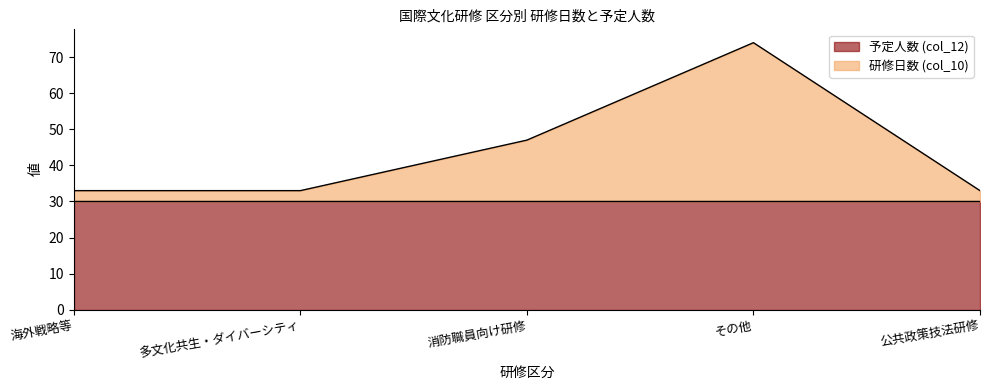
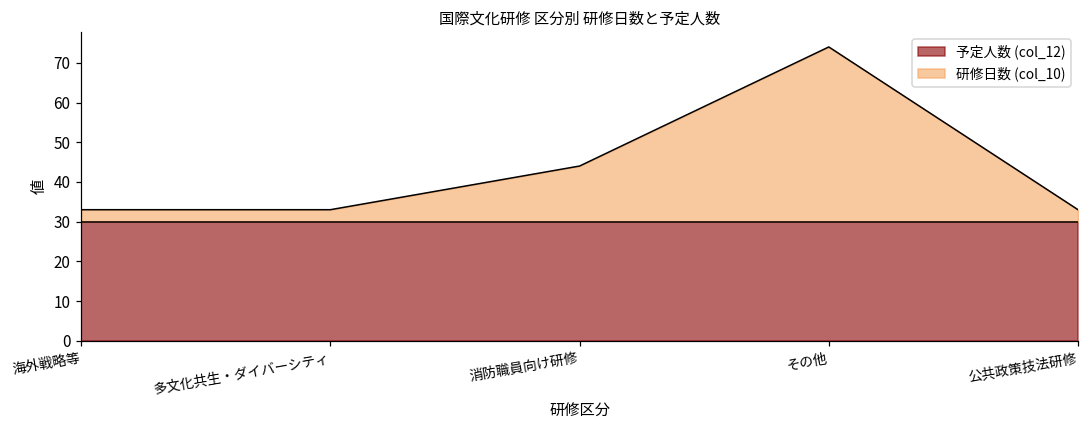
研修日数 (col_10), 消防職員向け研修: 47 -> 44
